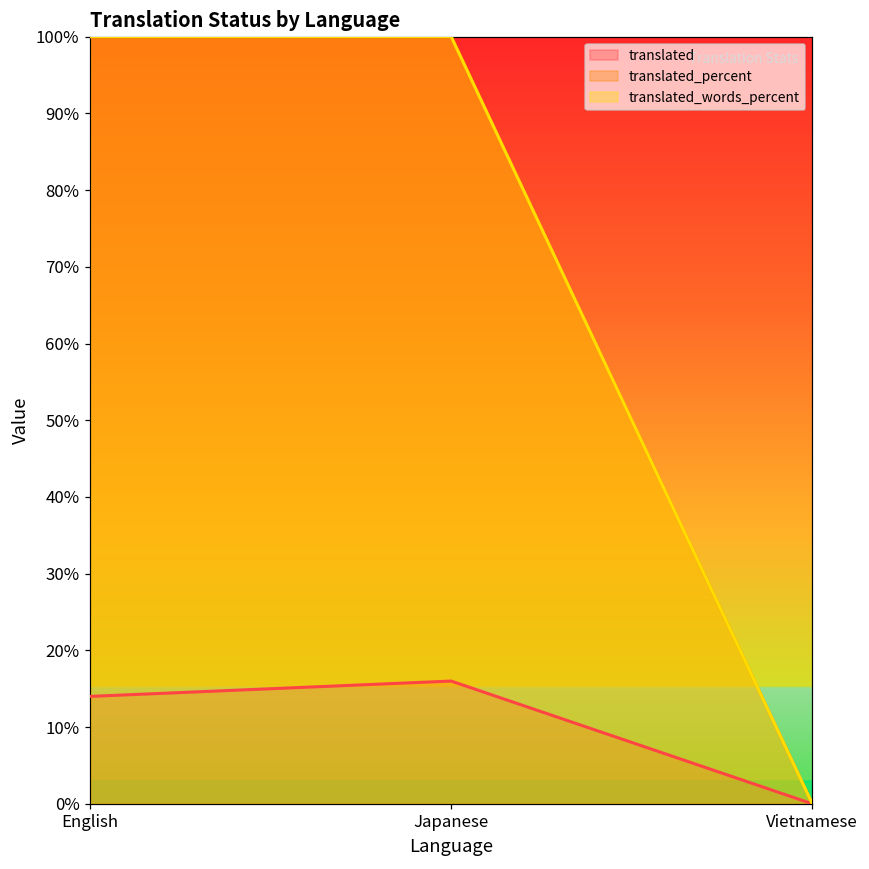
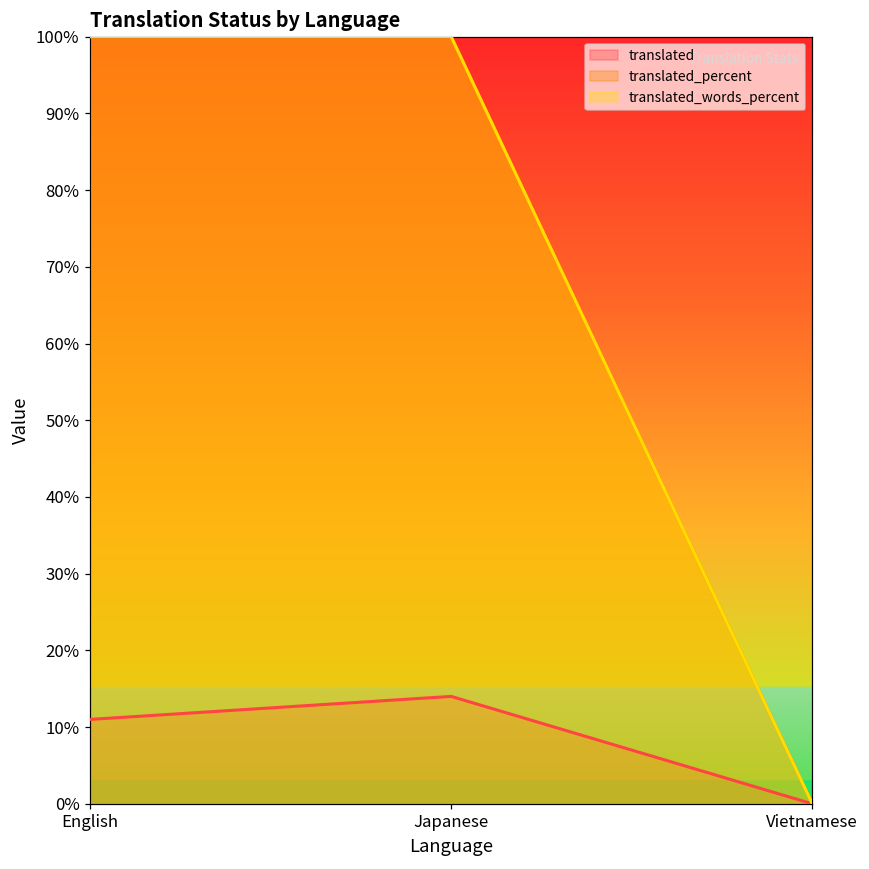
translated, English: 14% -> 11%
translated, Japanese: 16% -> 14%
